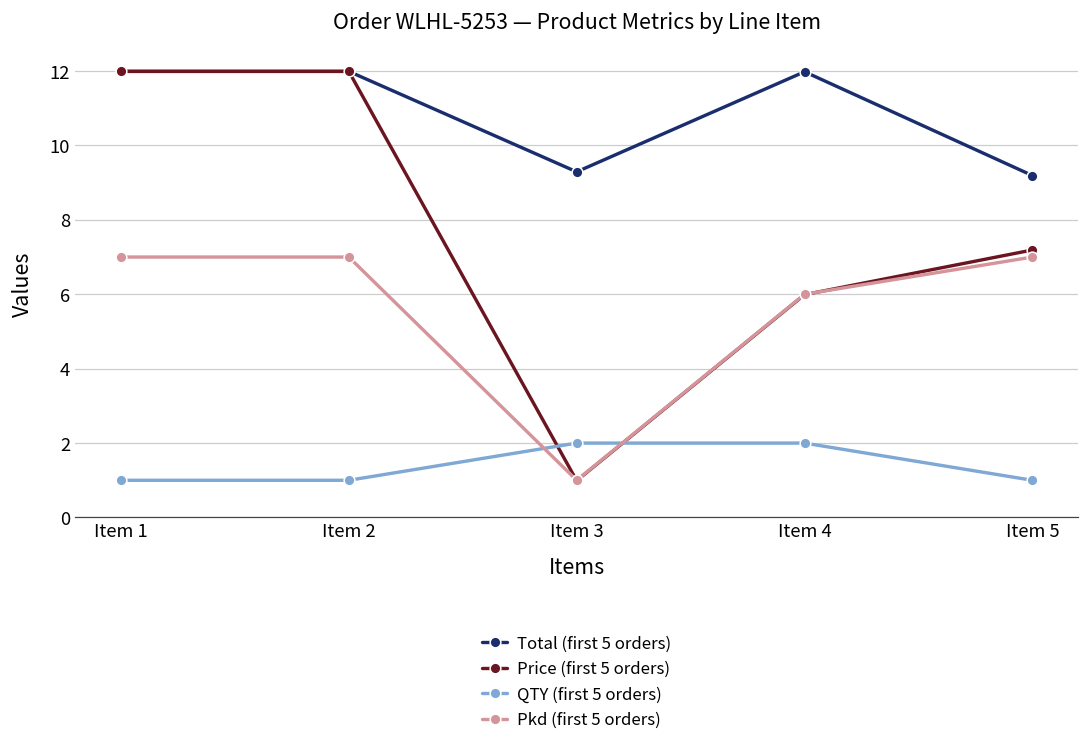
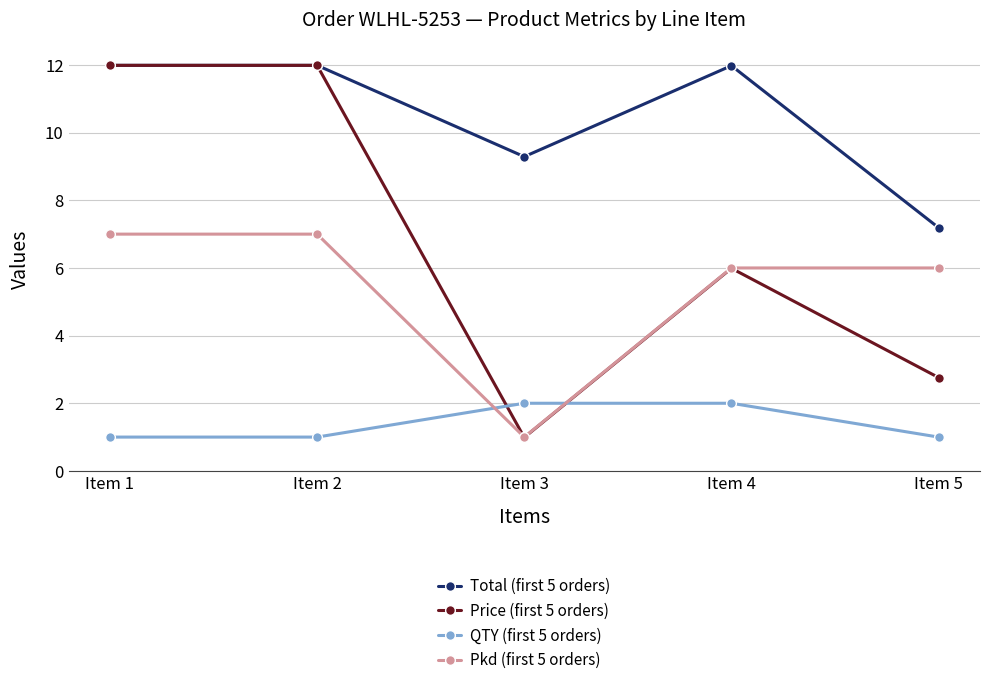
Total (first 5 orders), Item 5: 9.2 -> 7.2
Price (first 5 orders), Item 5: 7.2 -> 2.8
Pkd (first 5 orders), Item 5: 7 -> 6
